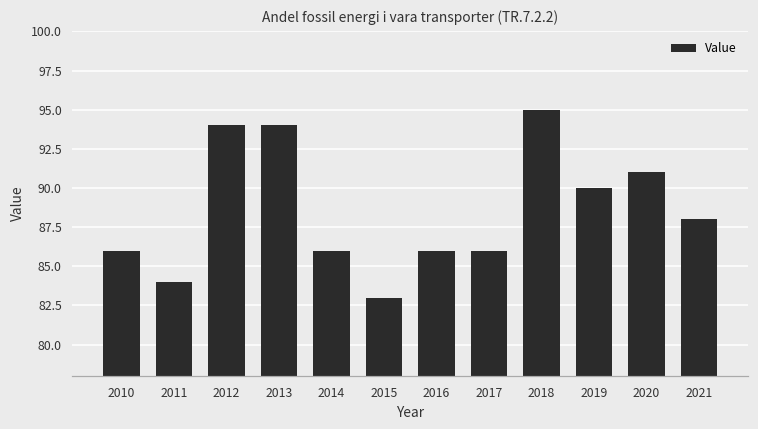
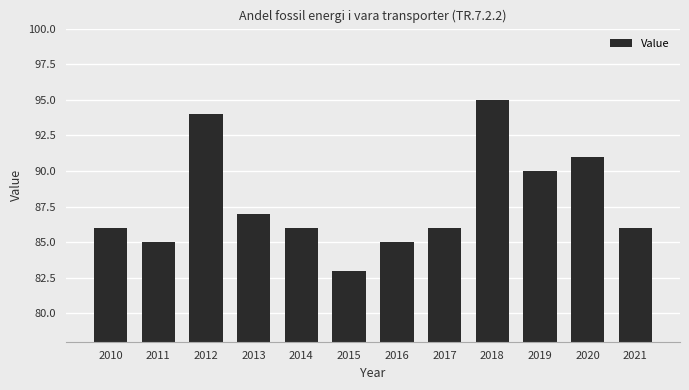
2011: 84 -> 85
2013: 94 -> 87
2016: 86 -> 85
2021: 88 -> 86
